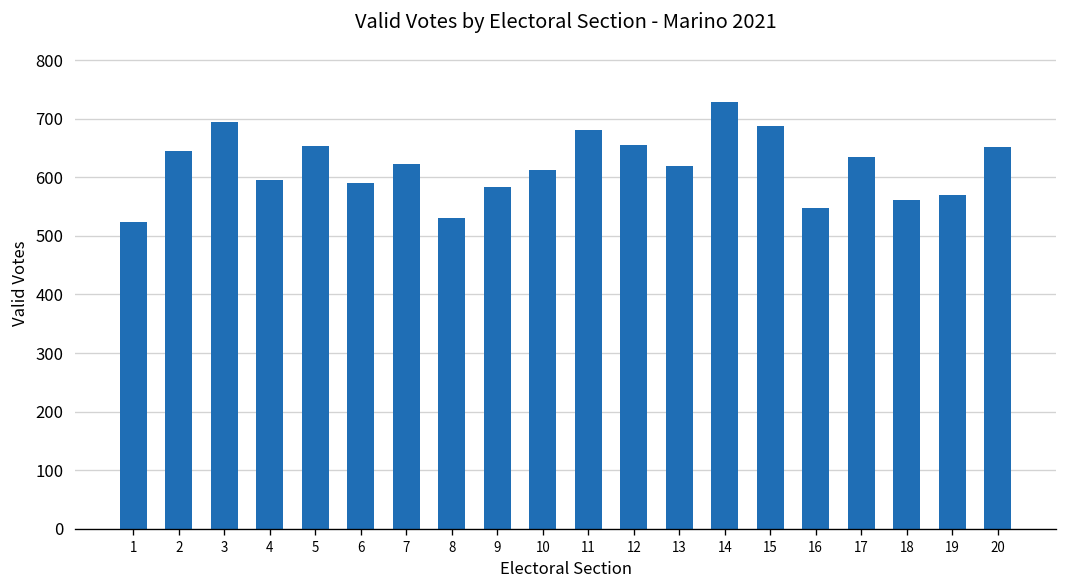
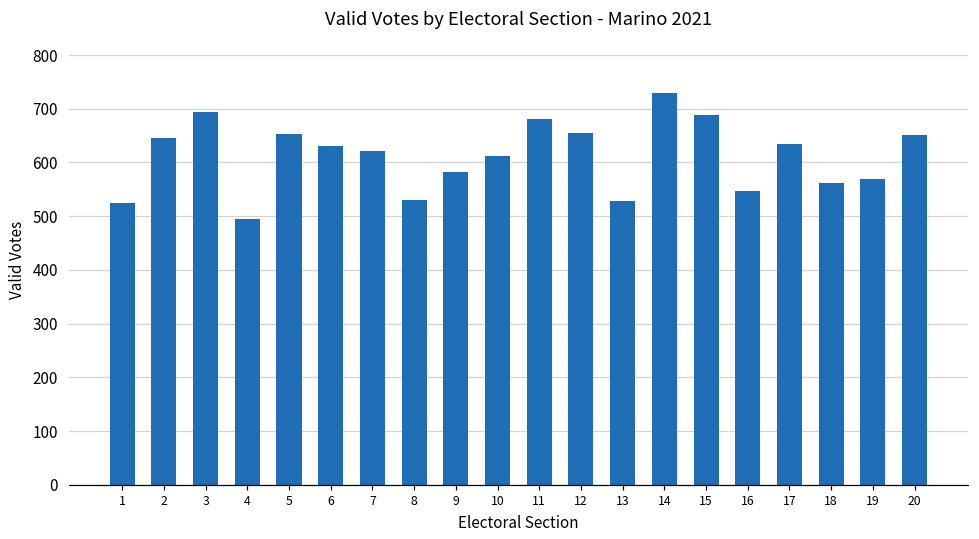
4: 600 -> 490
6: 590 -> 630
13: 620 -> 530
